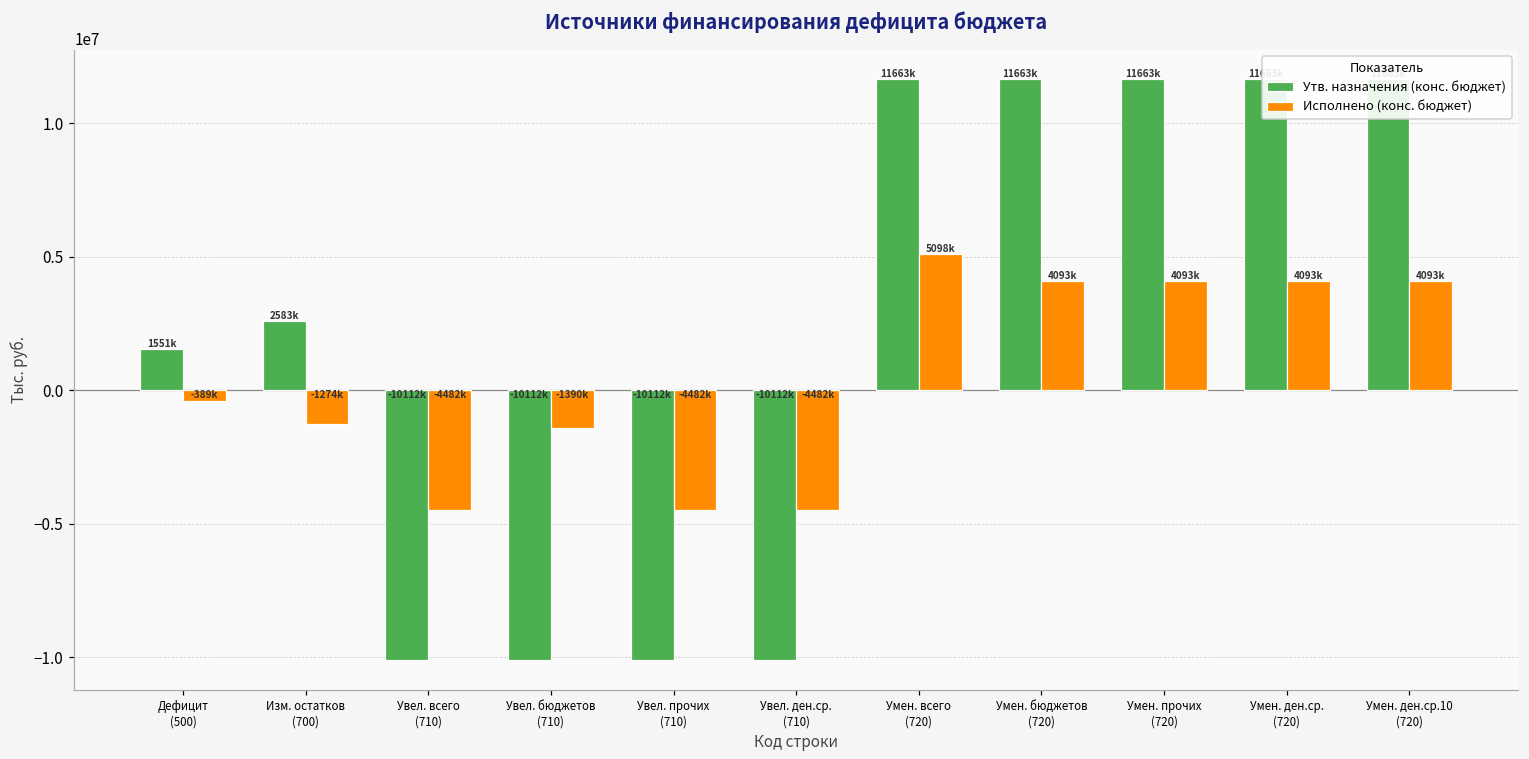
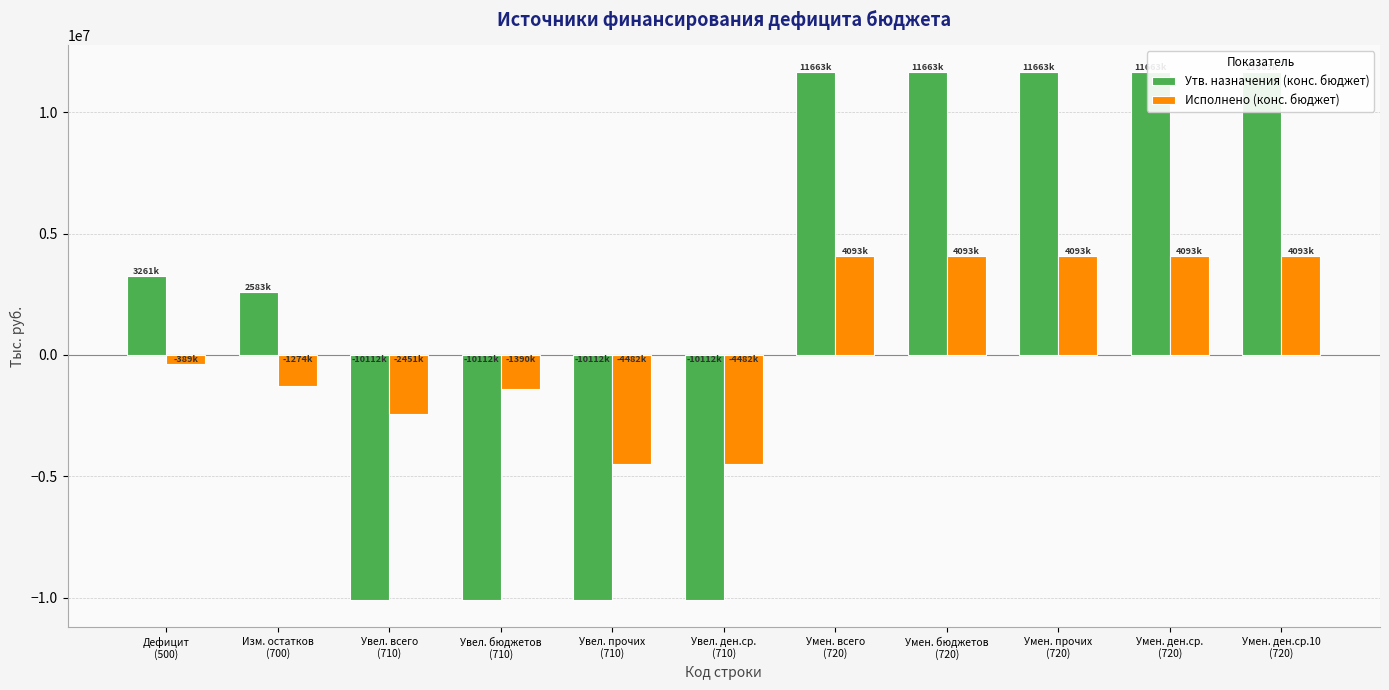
Утв. назначения (конс. бюджет), Дефицит (500): 1551k -> 3261k
Исполнено (конс. бюджет), Увел. всего (710): -4482k -> -2451k
Исполнено (конс. бюджет), Умен. всего (720): 5098k -> 4093k
